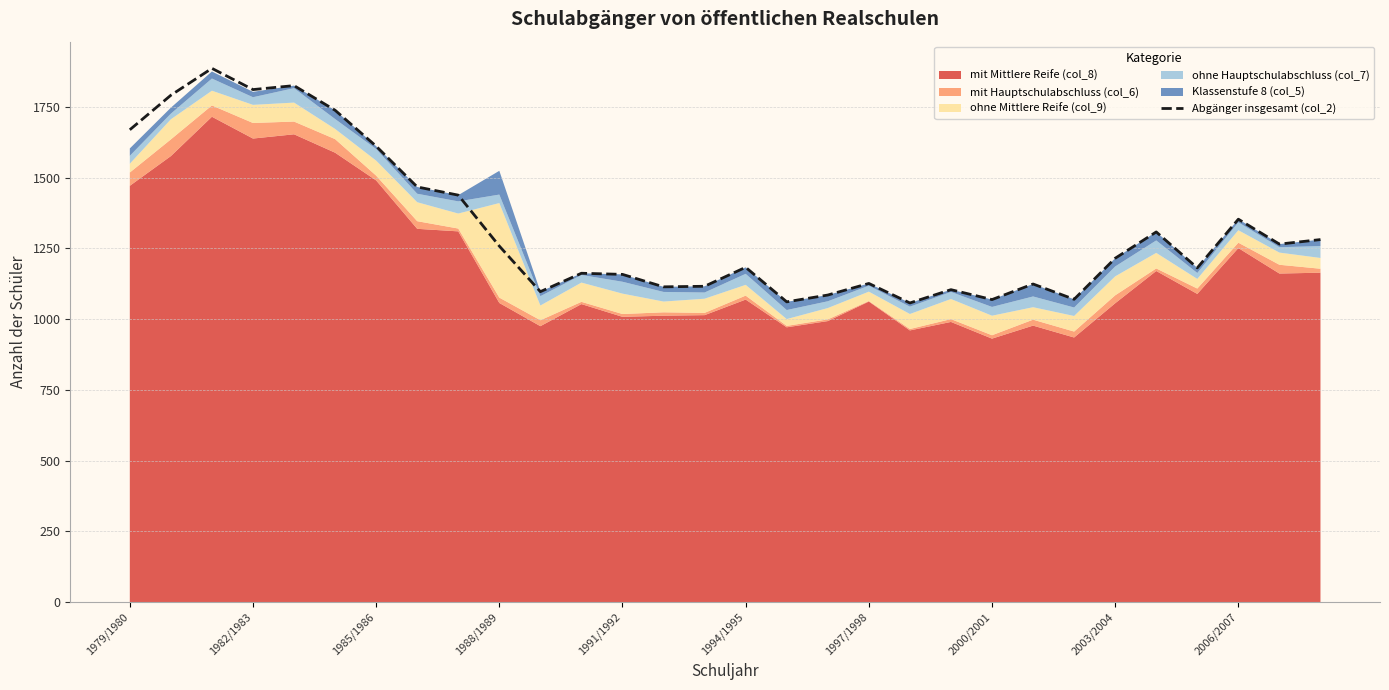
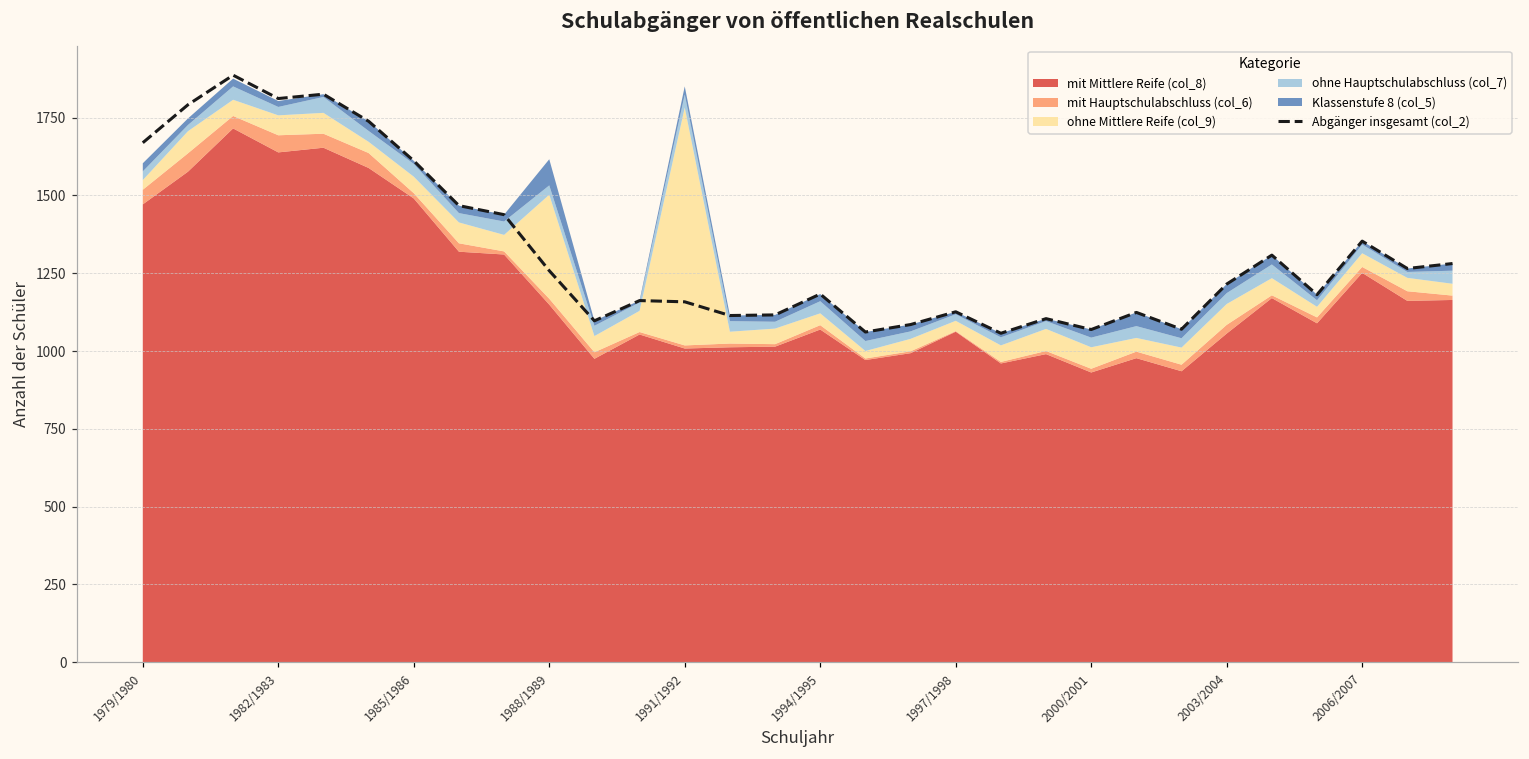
mit Mittlere Reife (col_8), 1988/1989: 1060 -> 1150
ohne Mittlere Reife (col_9), 1991/1992: 70 -> 760
